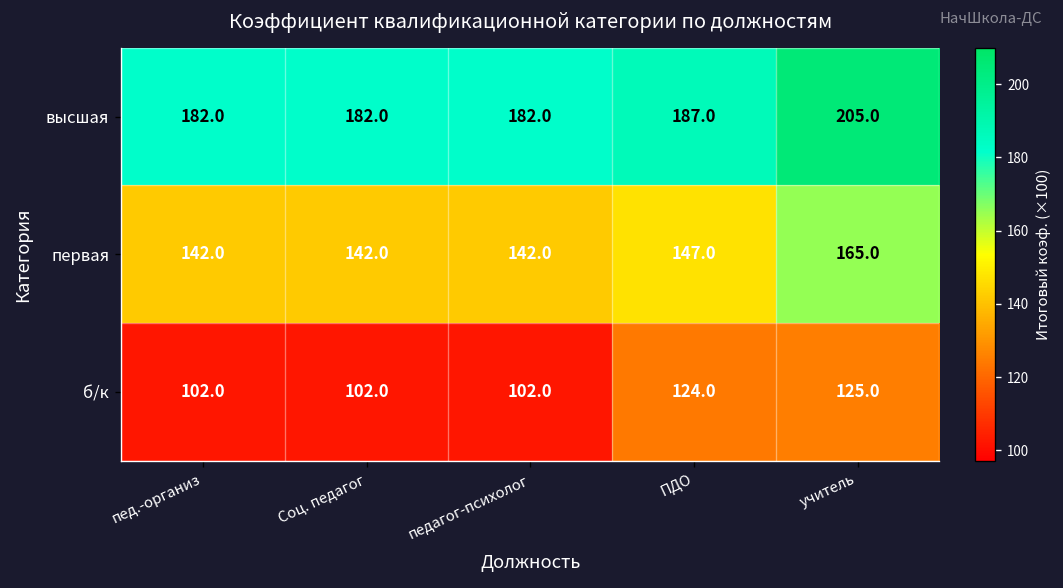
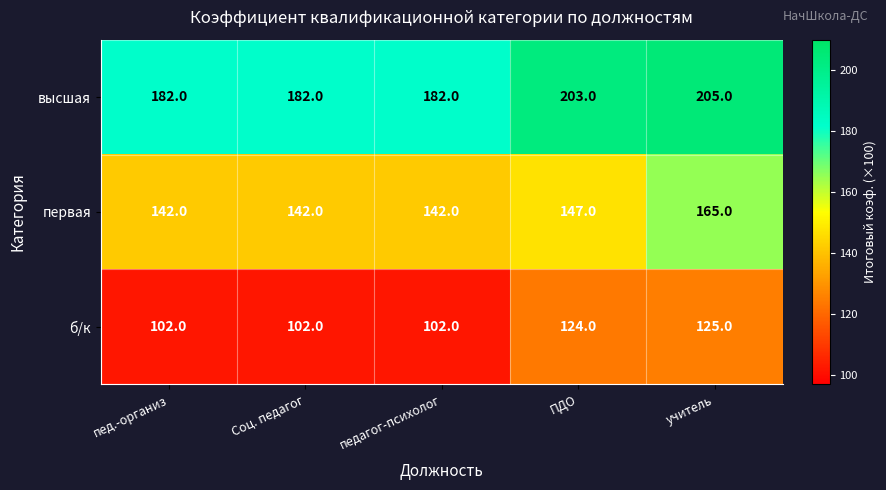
высшая, ПДО: 187.0 -> 203.0
